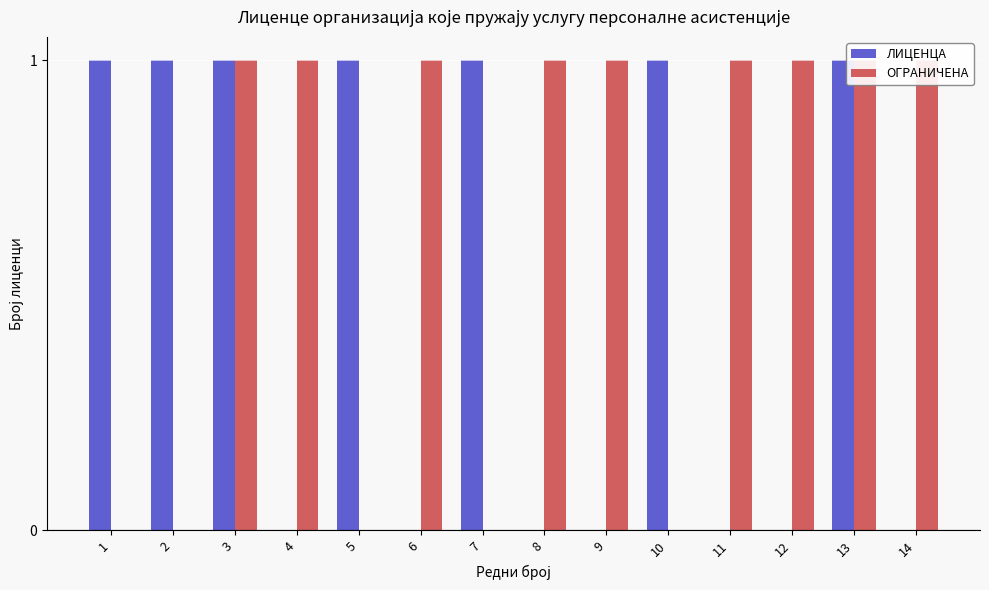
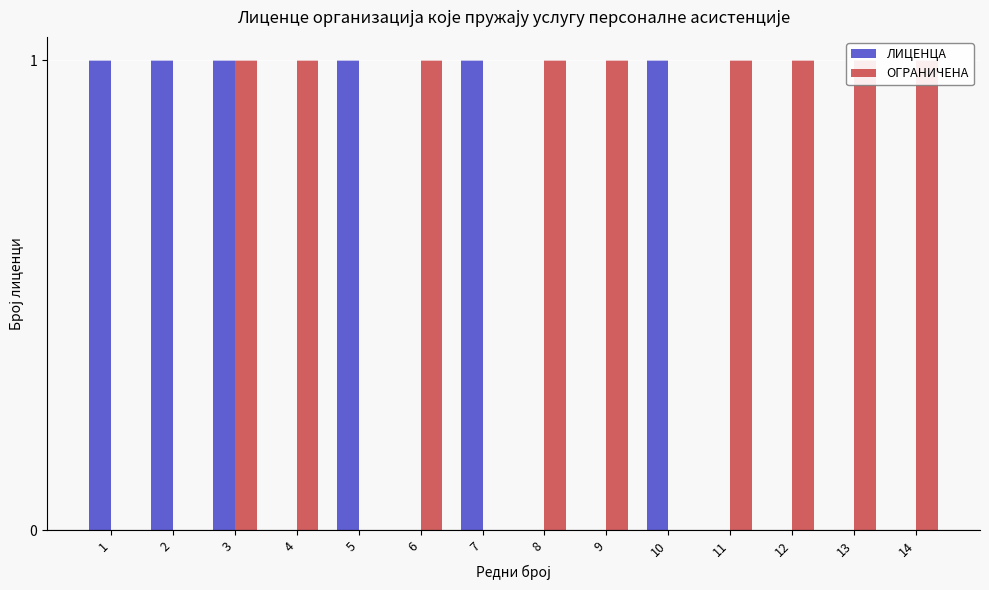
ЛИЦЕНЦА, 13: 1 -> 0
